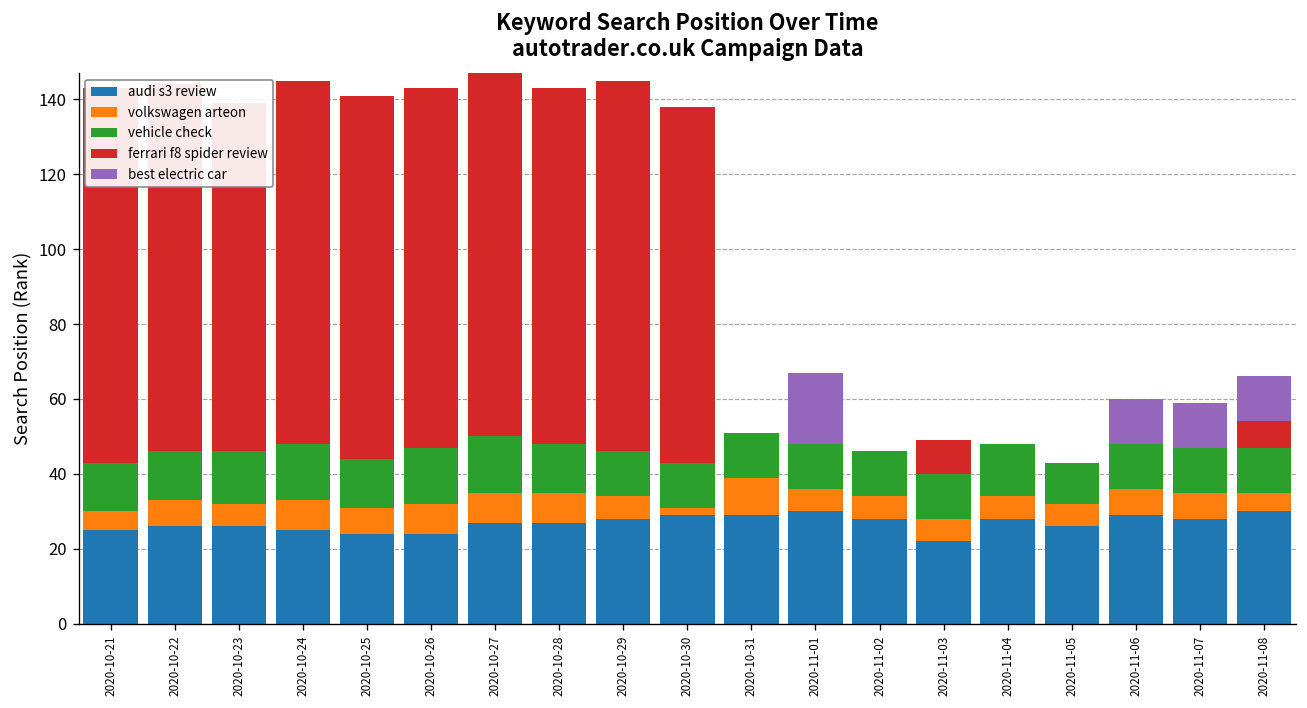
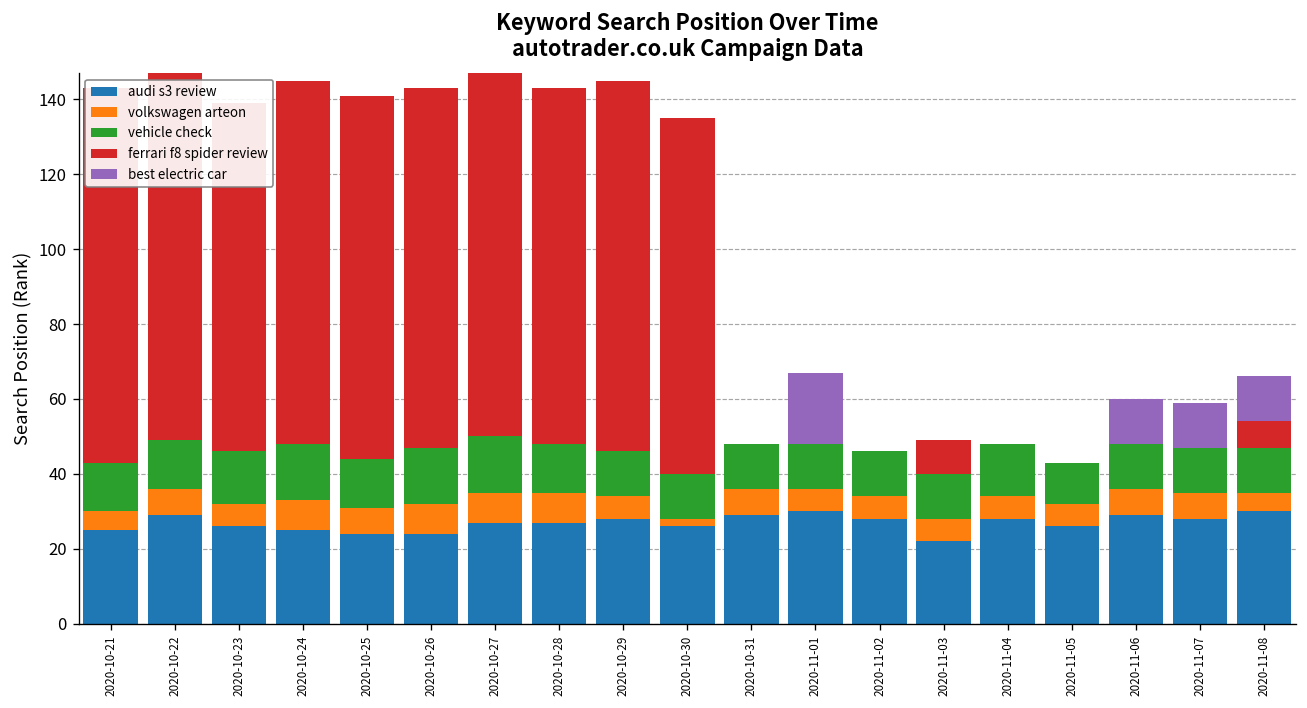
audi s3 review, 2020-10-22: 26 -> 29
audi s3 review, 2020-10-30: 29 -> 26
volkswagen arteon, 2020-10-31: 10 -> 7
